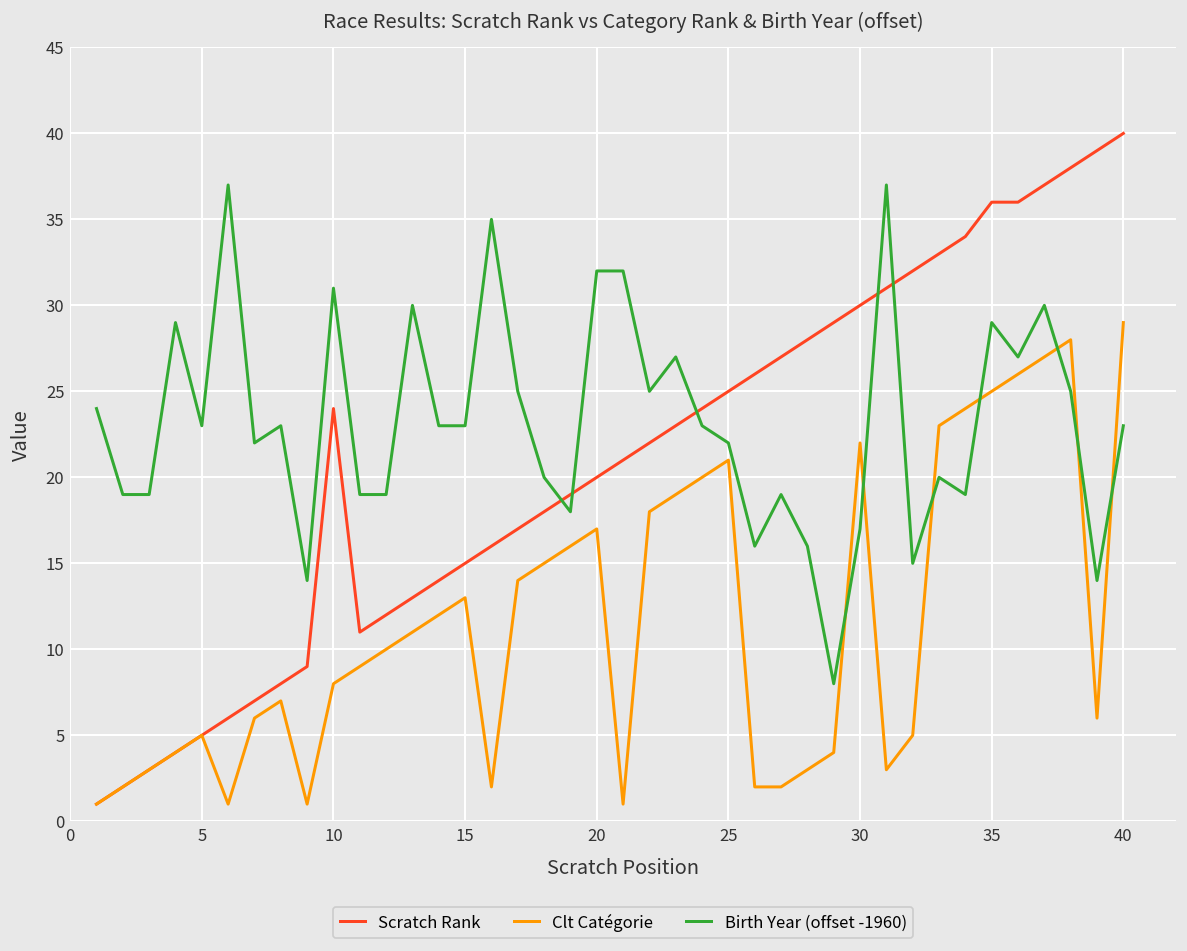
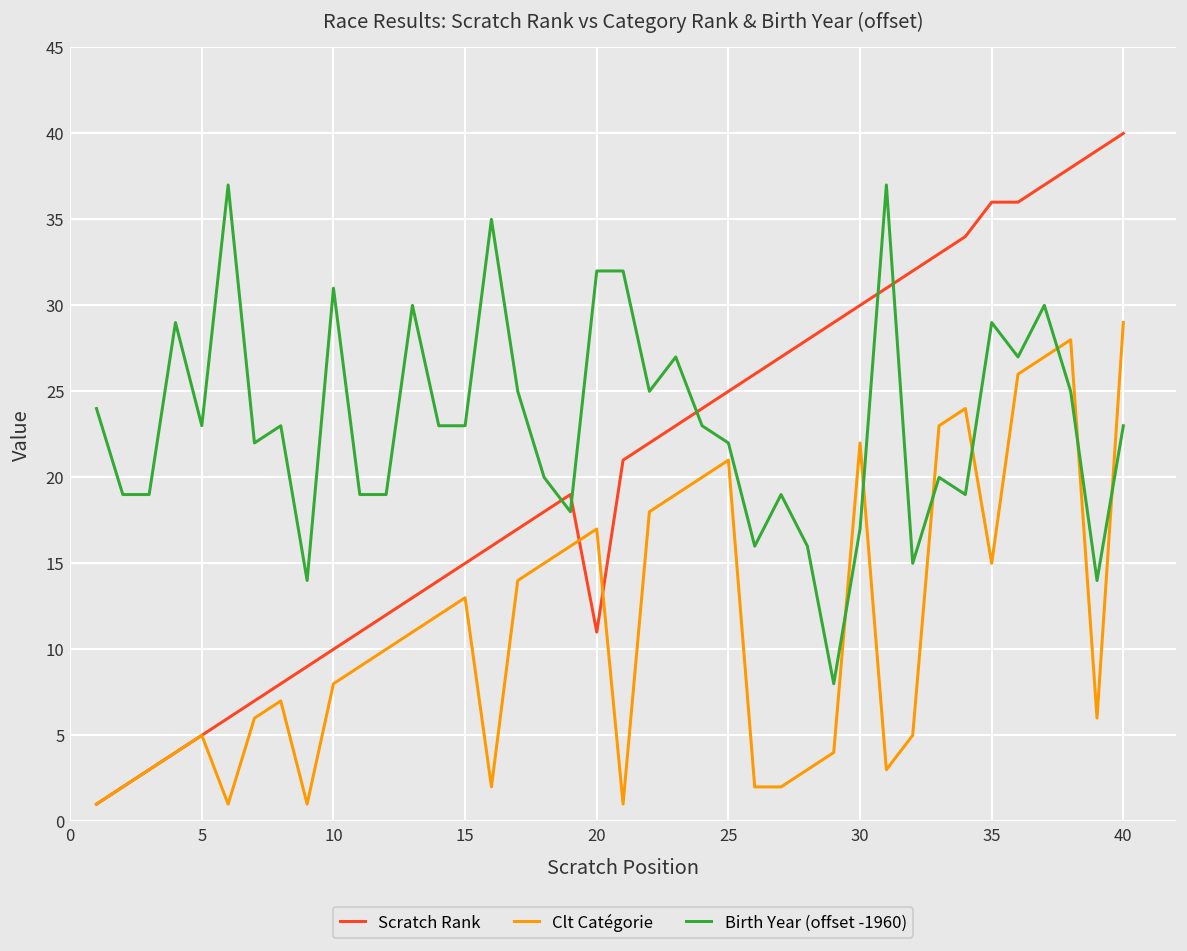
Scratch Rank, 10: 24 -> 10
Scratch Rank, 20: 20 -> 11
Clt Catégorie, 35: 25 -> 15
